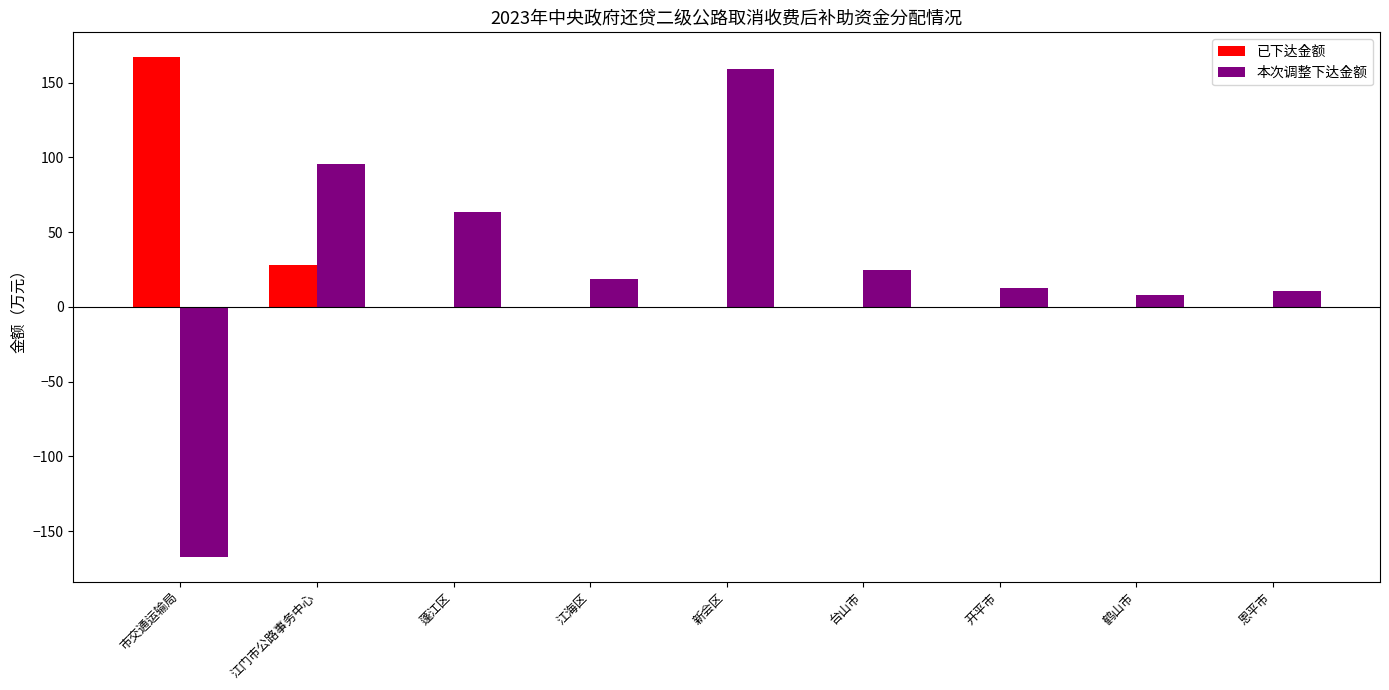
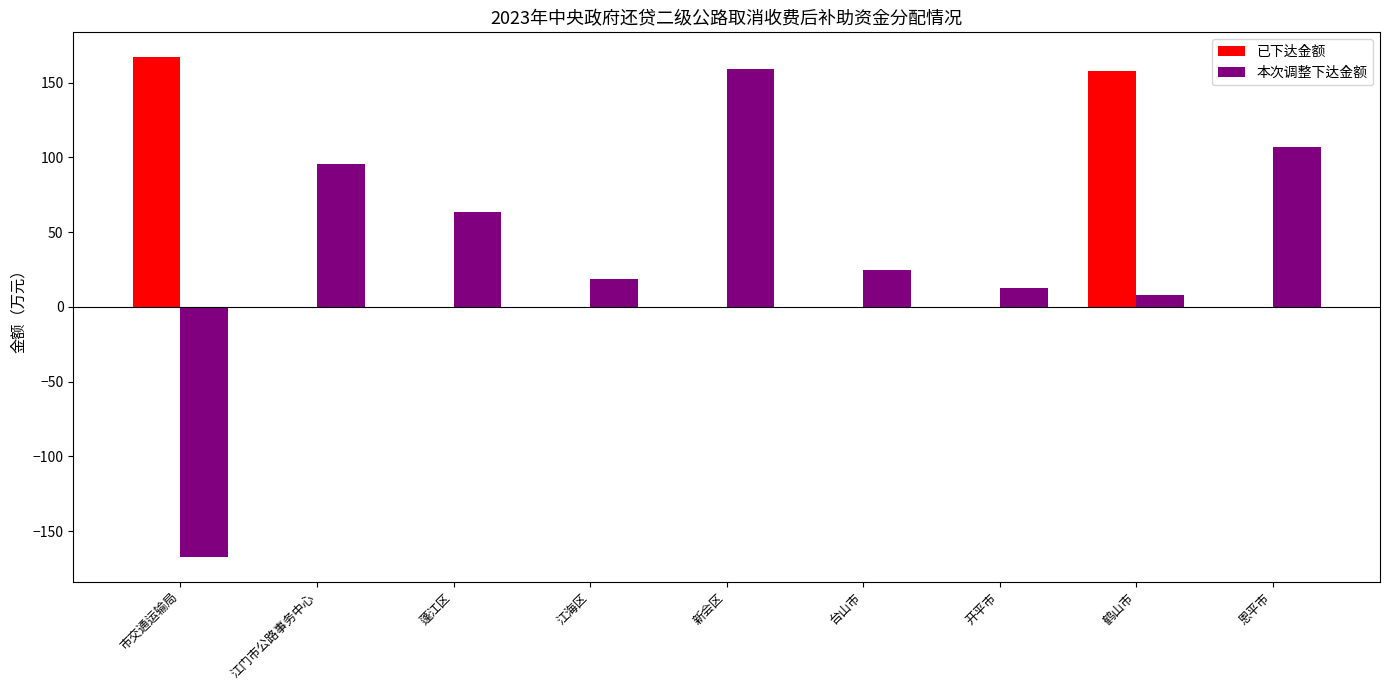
已下达金额, 江门市公路事务中心: 28 -> 0
已下达金额, 鹤山市: 0 -> 158
本次调整下达金额, 恩平市: 11 -> 107
